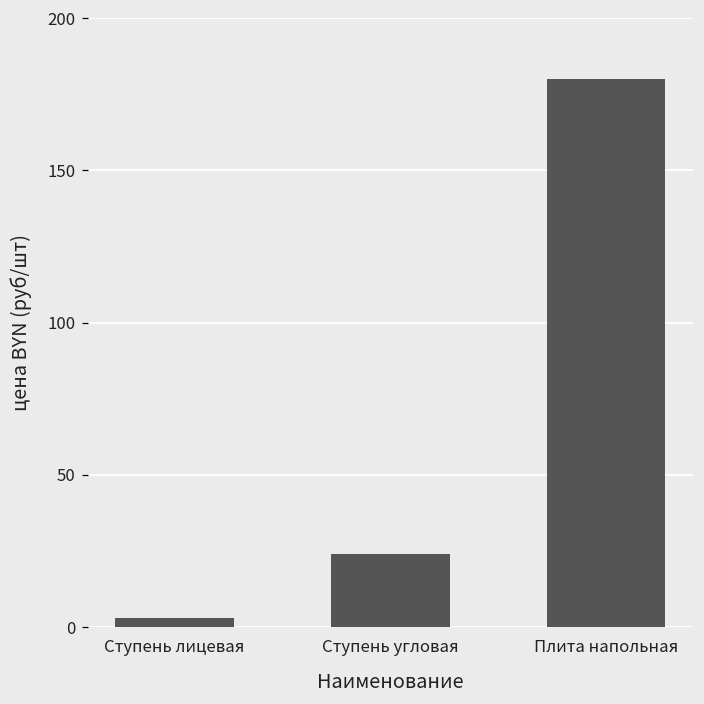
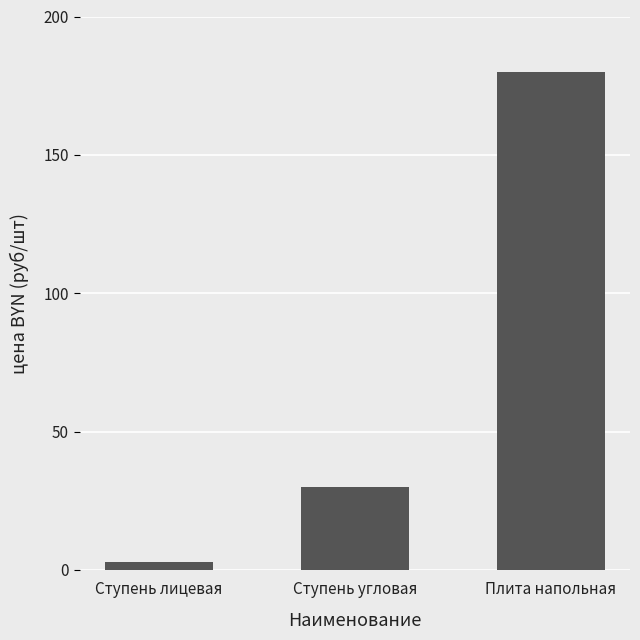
Ступень угловая: 24 -> 30
